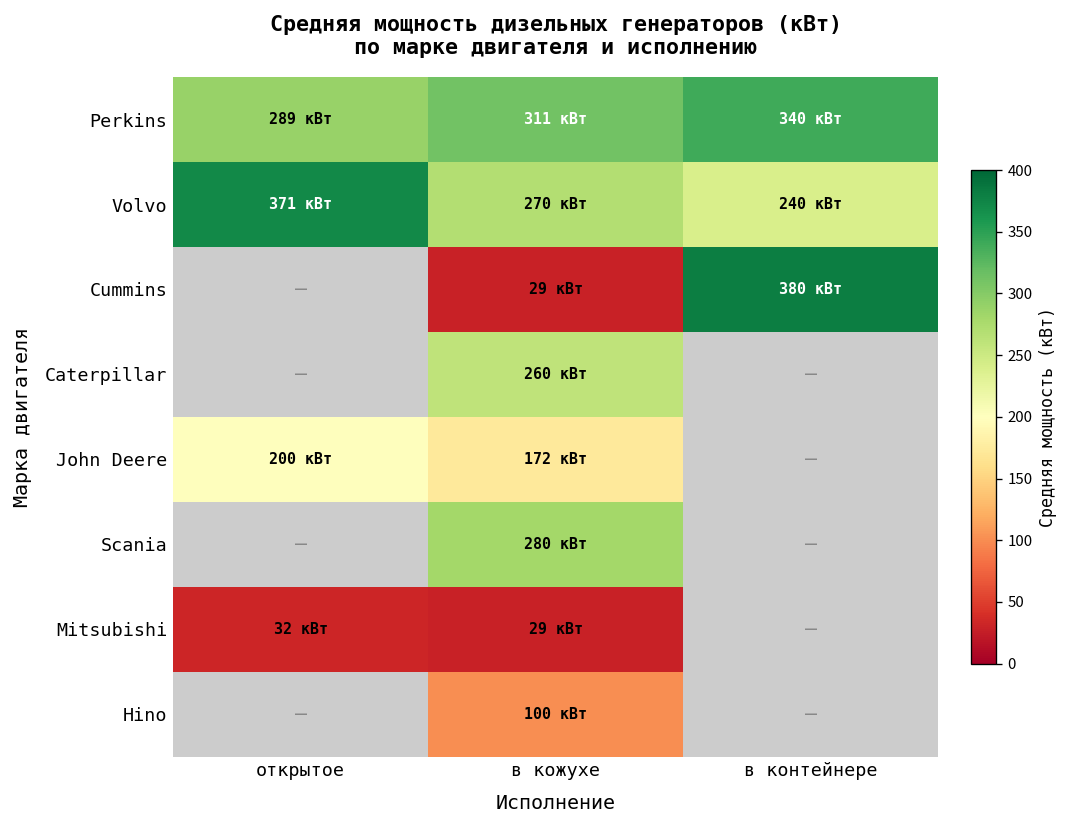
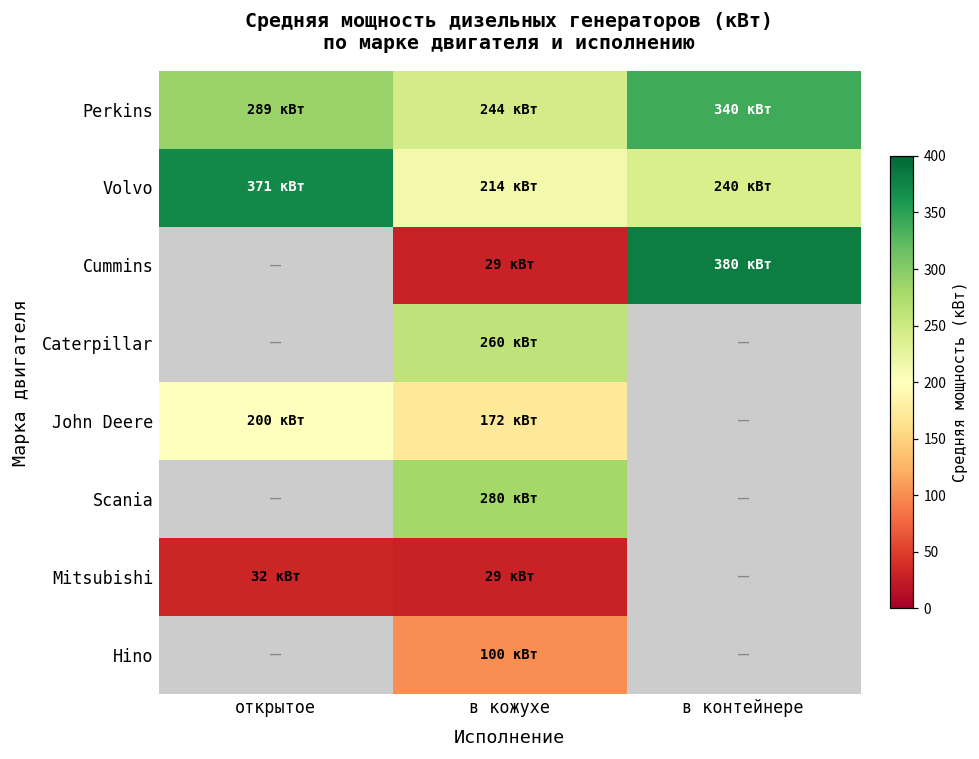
Perkins, в кожухе: 311 -> 244
Volvo, в кожухе: 270 -> 214
